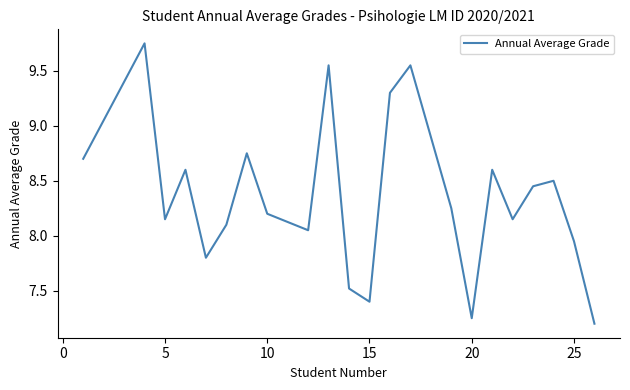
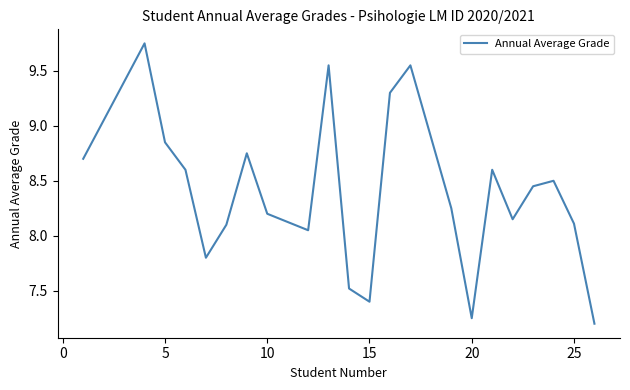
5: 8.15 -> 8.85
25: 7.95 -> 8.11
